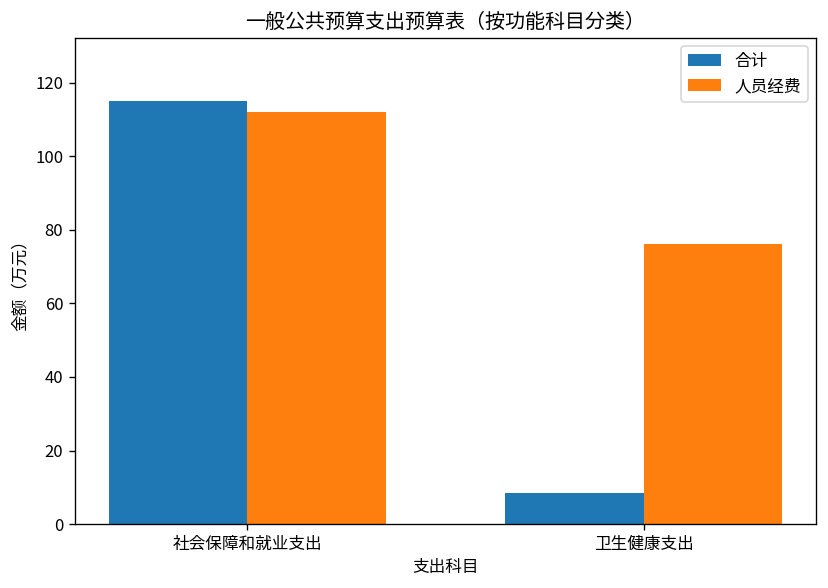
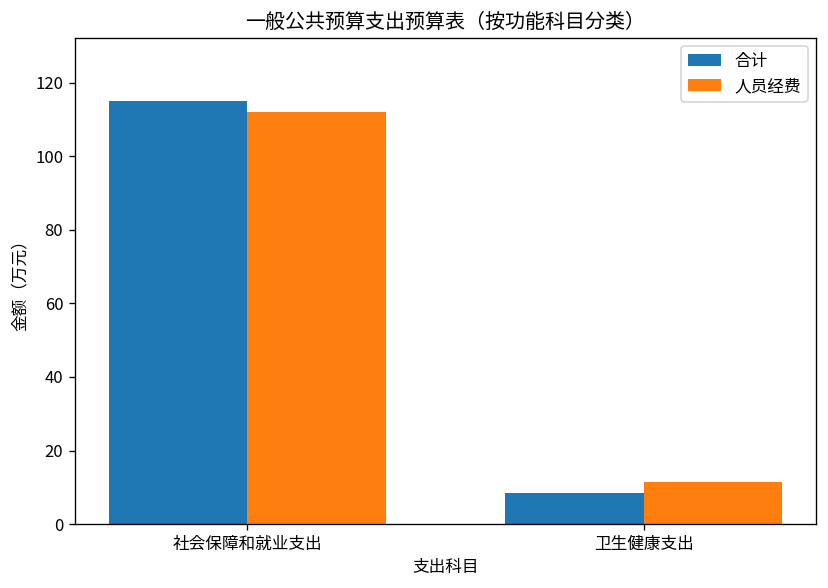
人员经费, 卫生健康支出: 76 -> 12
